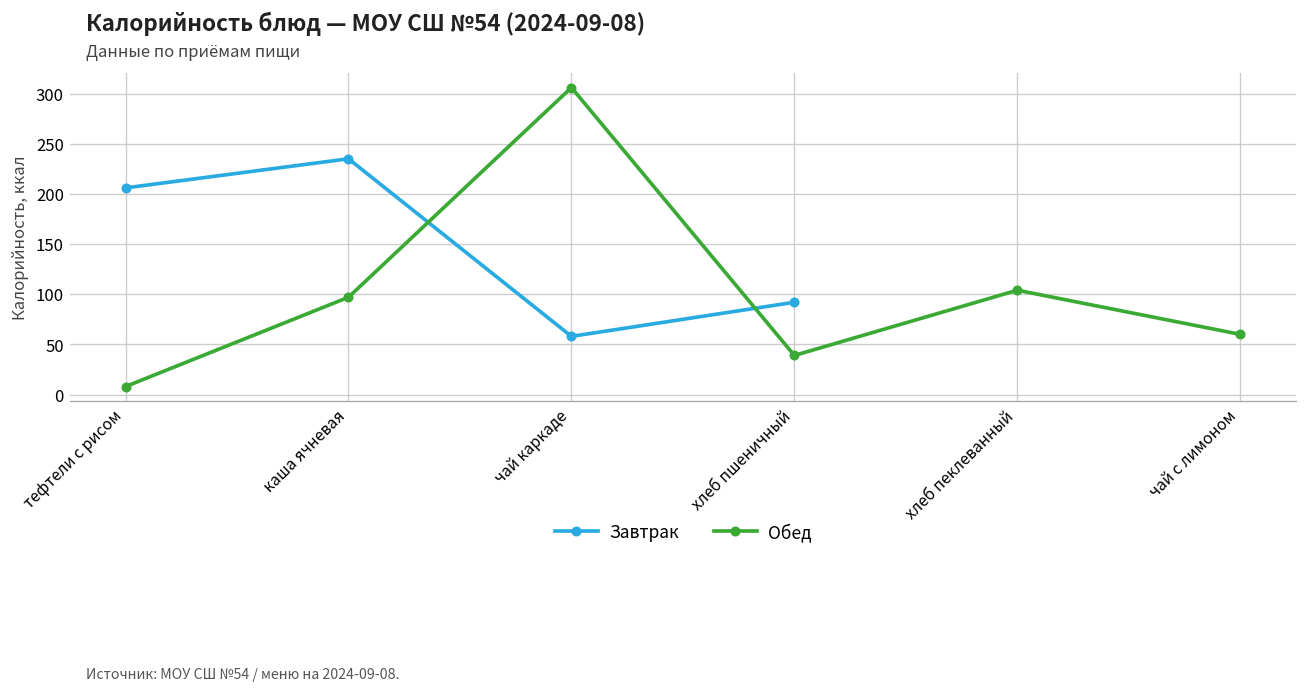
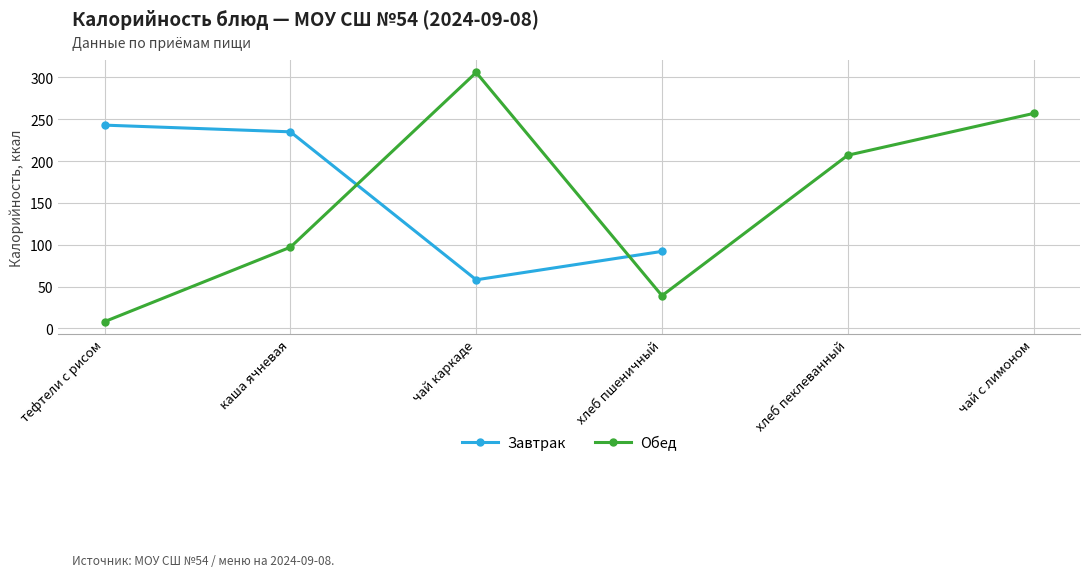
Завтрак, тефтели с рисом: 210 -> 240
Обед, хлеб пеклеванный: 100 -> 210
Обед, чай с лимоном: 60 -> 260
